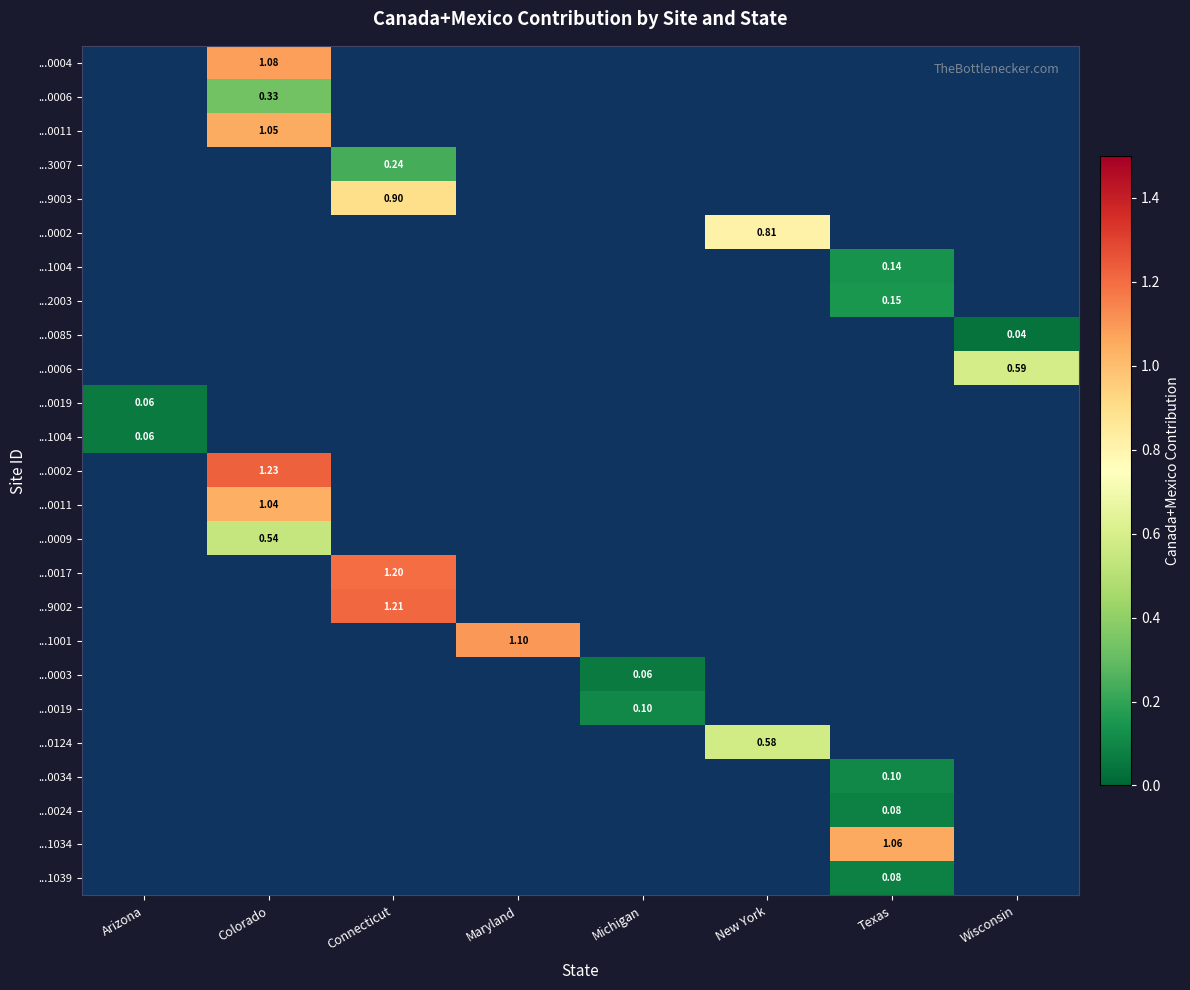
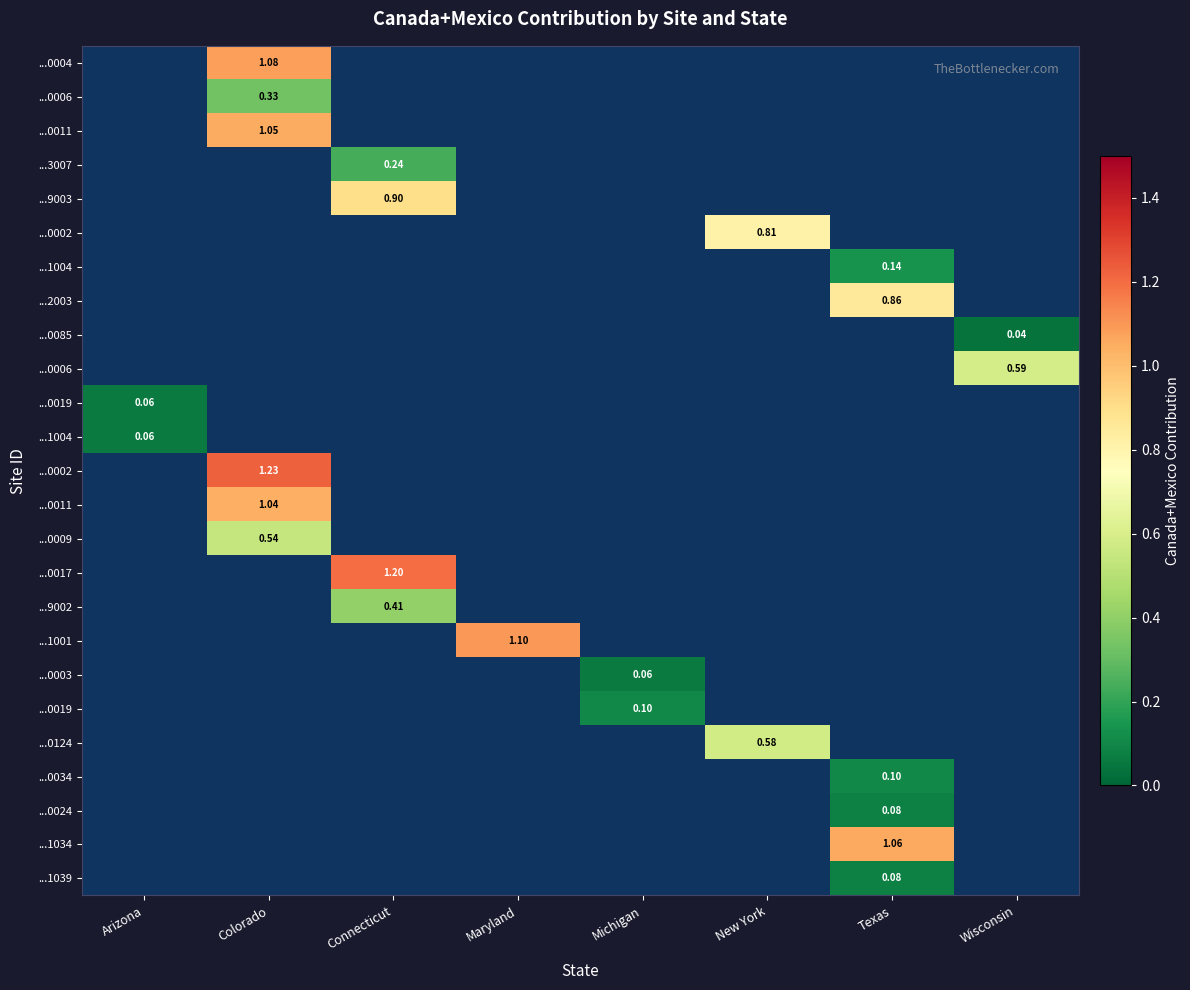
...2003, Texas: 0.15 -> 0.86
...9002, Connecticut: 1.21 -> 0.41
